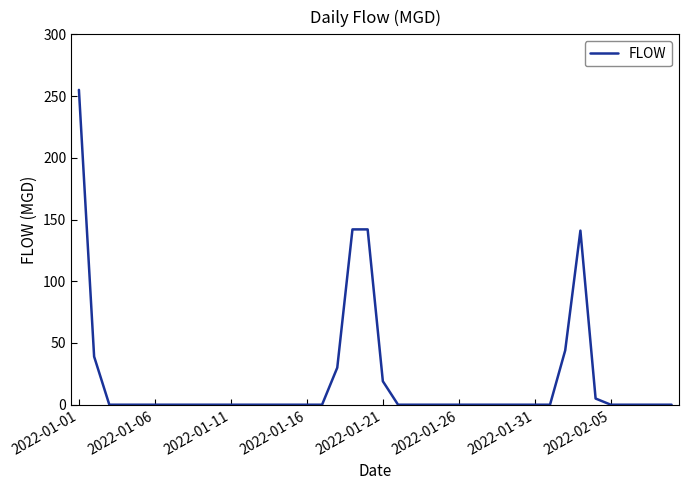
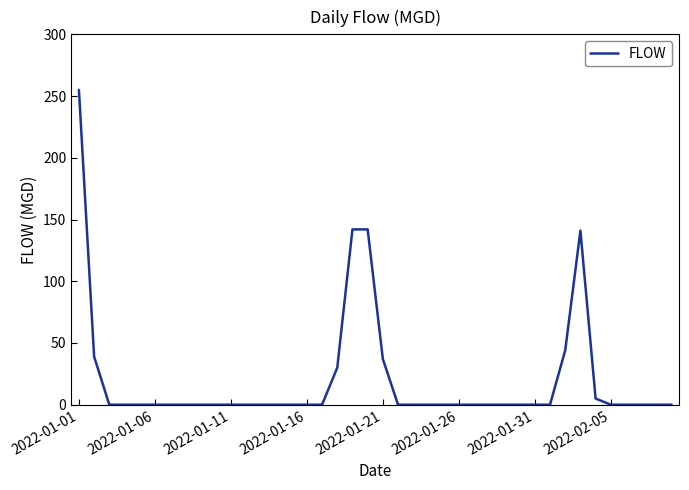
2022-01-21: 19 -> 37
